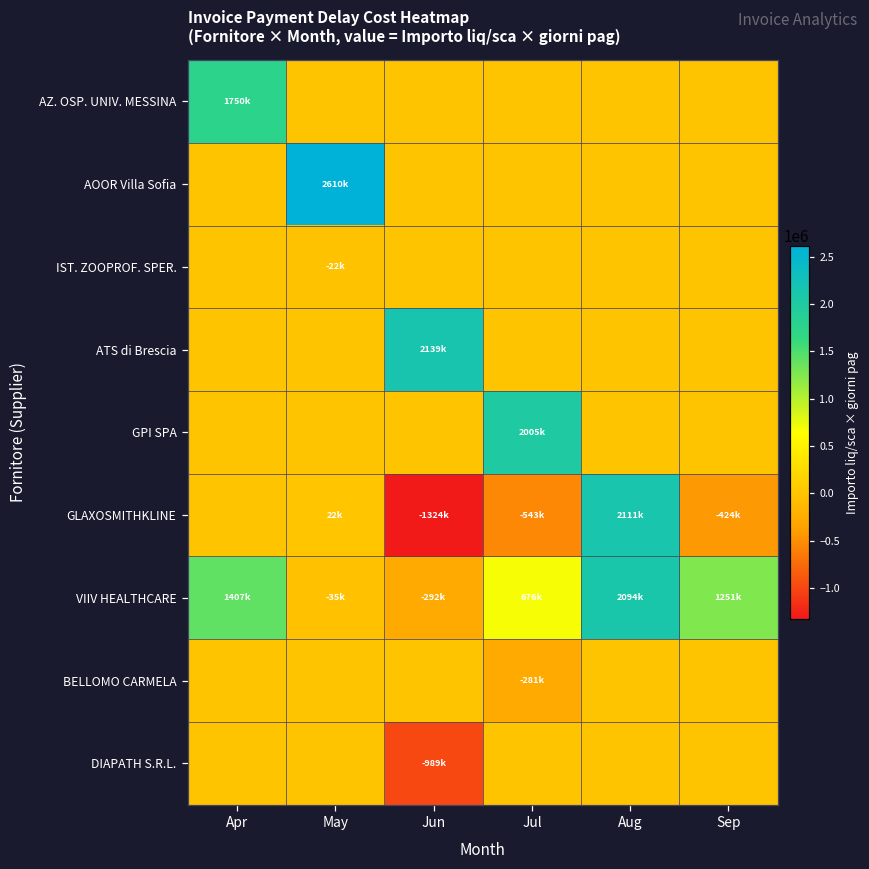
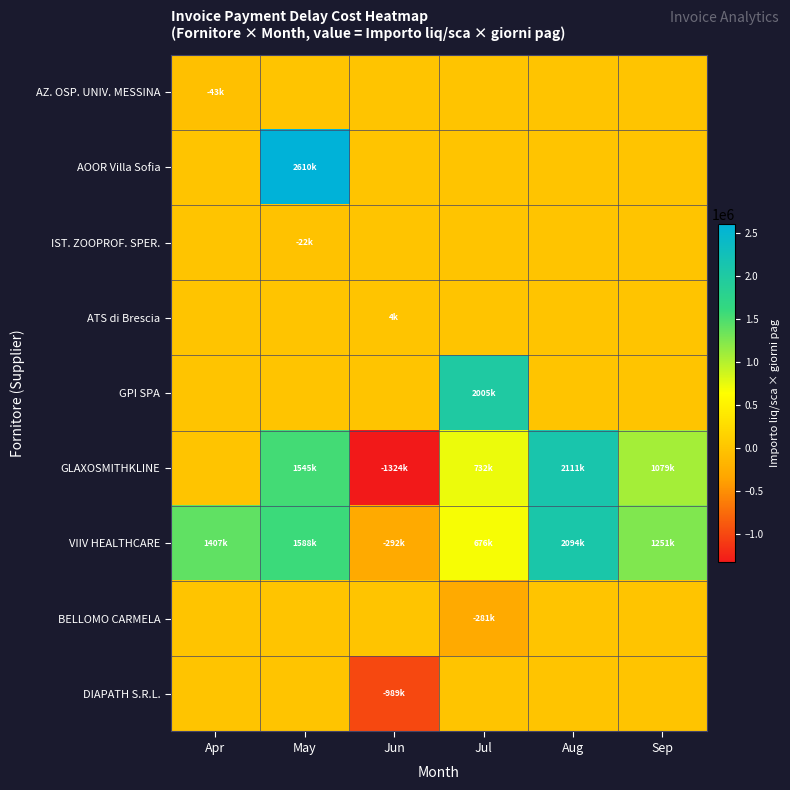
AZ. OSP. UNIV. MESSINA, Apr: 1750k -> -43k
ATS di Brescia, Jun: 2139k -> 4k
GLAXOSMITHKLINE, May: 22k -> 1545k
GLAXOSMITHKLINE, Jul: -543k -> 732k
GLAXOSMITHKLINE, Sep: -424k -> 1079k
VIIV HEALTHCARE, May: -35k -> 1588k
